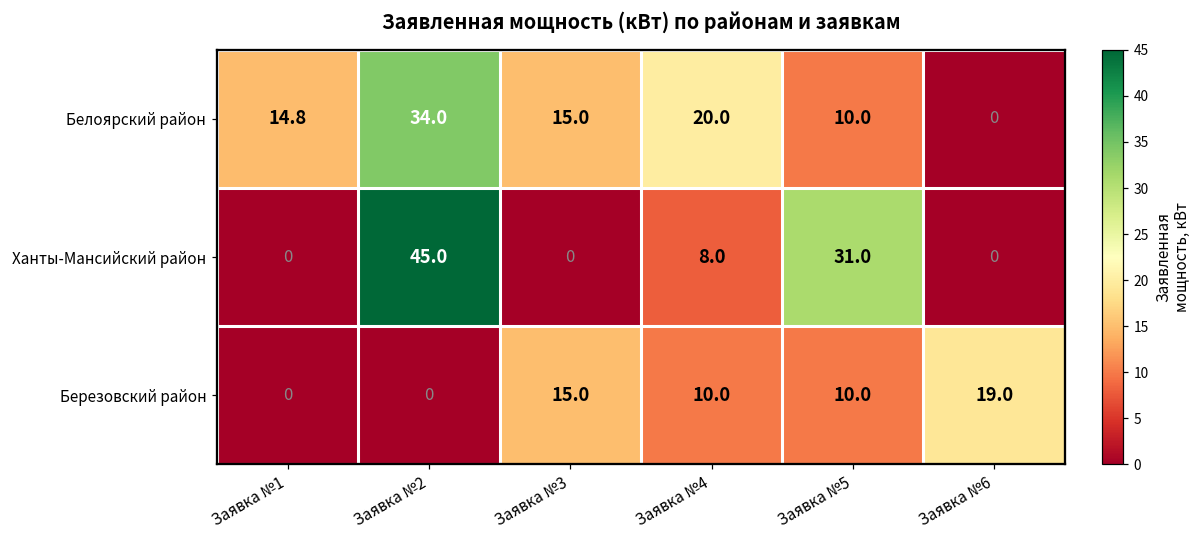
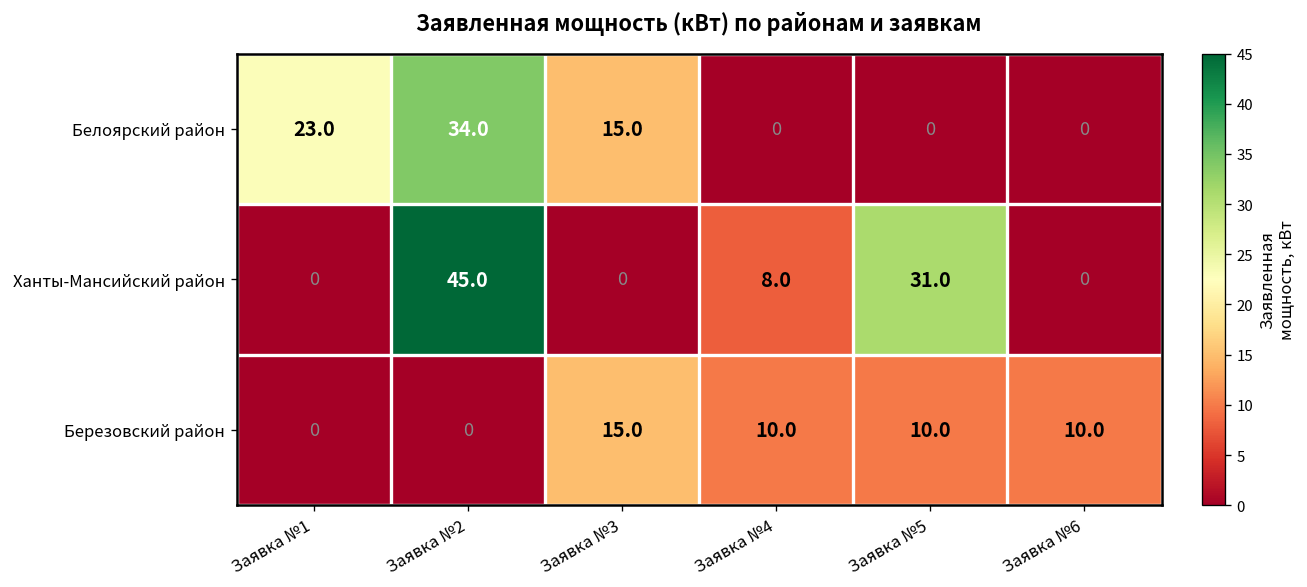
Белоярский район, Заявка №1: 14.8 -> 23.0
Белоярский район, Заявка №4: 20.0 -> 0
Белоярский район, Заявка №5: 10.0 -> 0
Березовский район, Заявка №6: 19.0 -> 10.0
